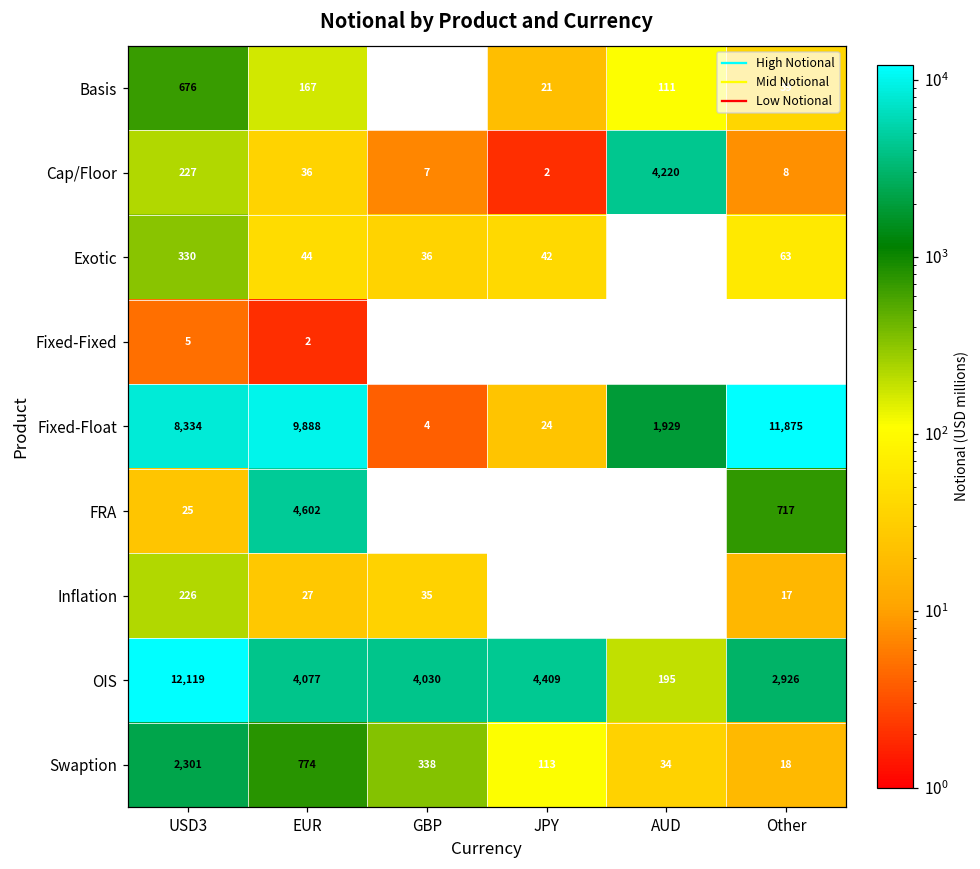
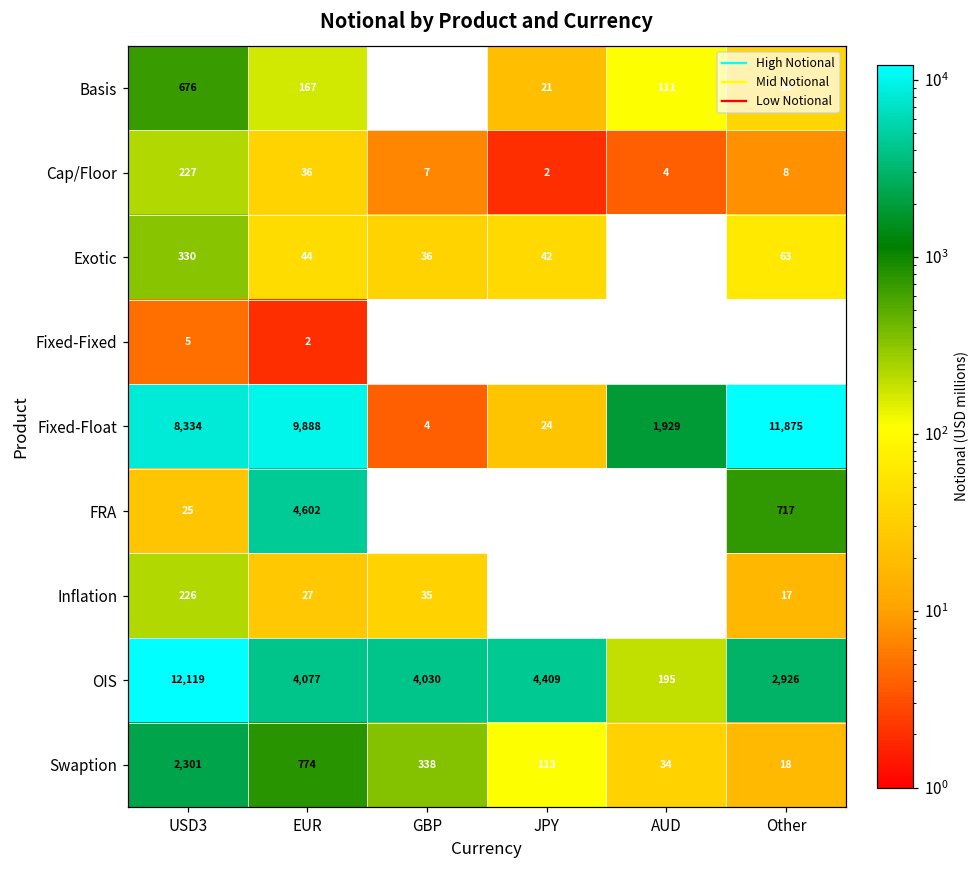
Cap/Floor, AUD: 4,220 -> 4
